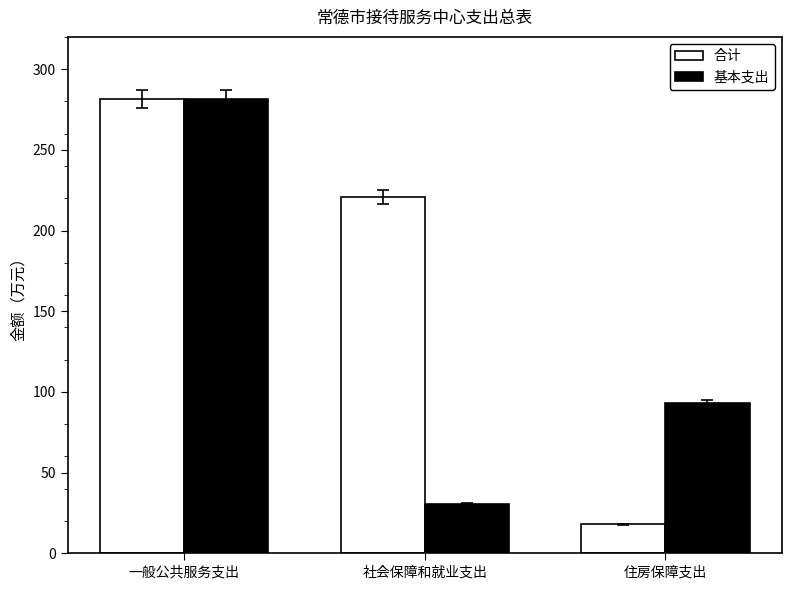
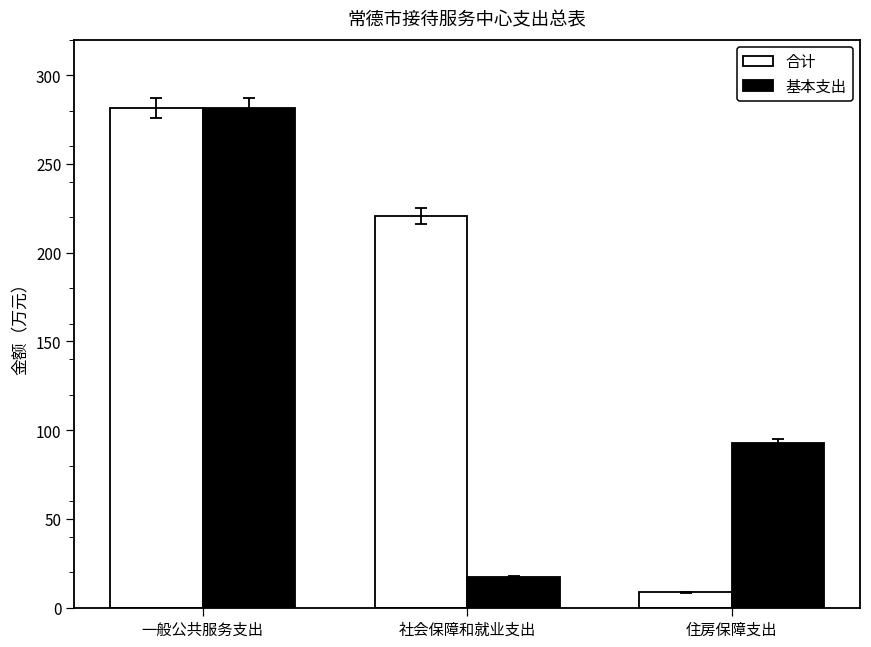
基本支出, 社会保障和就业支出: 31 -> 17
合计, 住房保障支出: 18 -> 9
